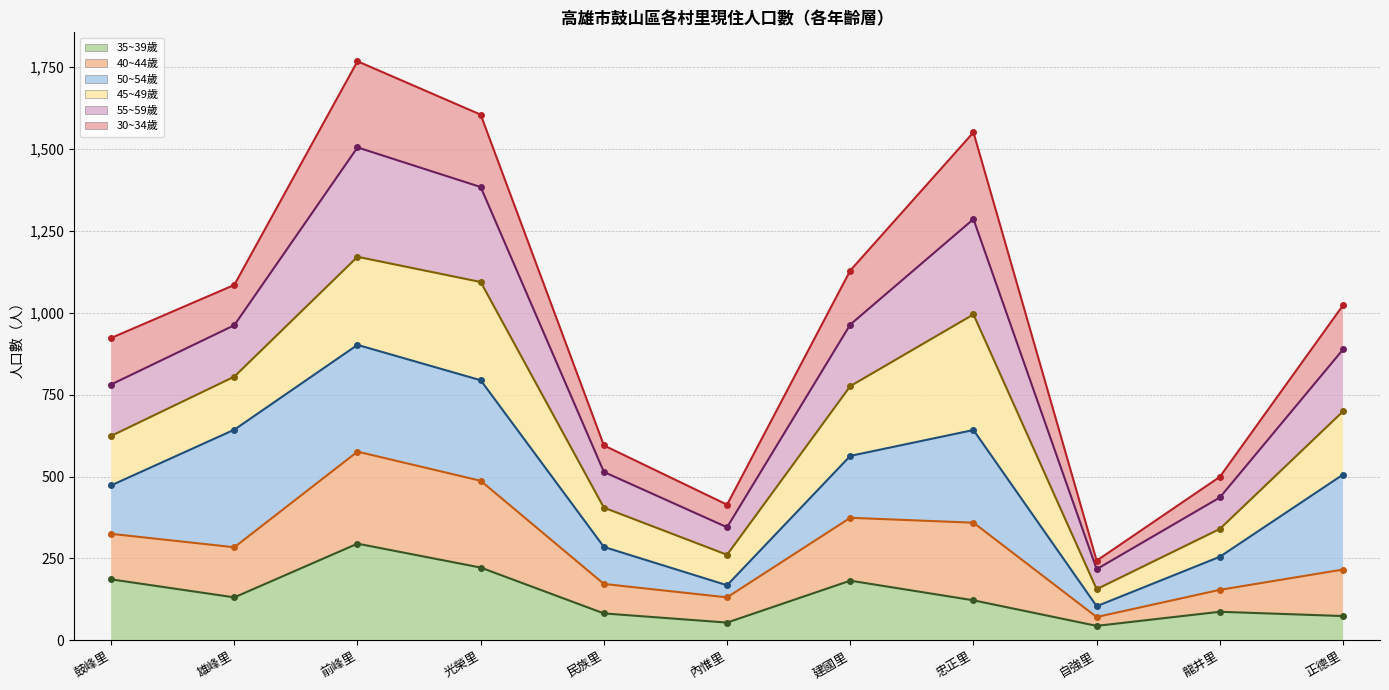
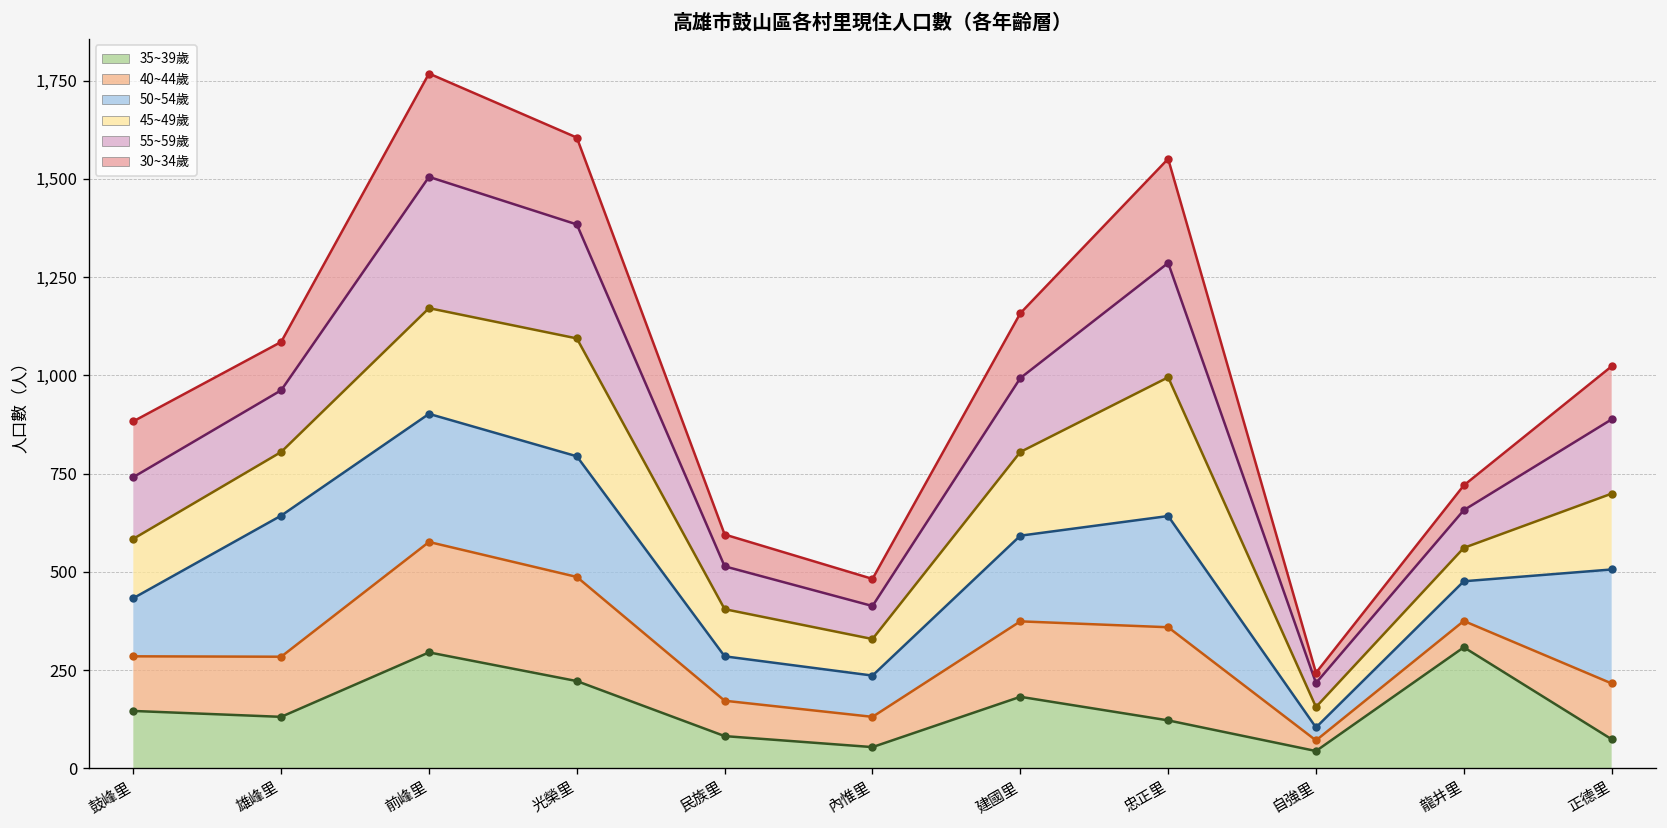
35~39歲, 鼓峰里: 190 -> 150
50~54歲, 內惟里: 40 -> 110
50~54歲, 建國里: 190 -> 220
35~39歲, 龍井里: 90 -> 310
